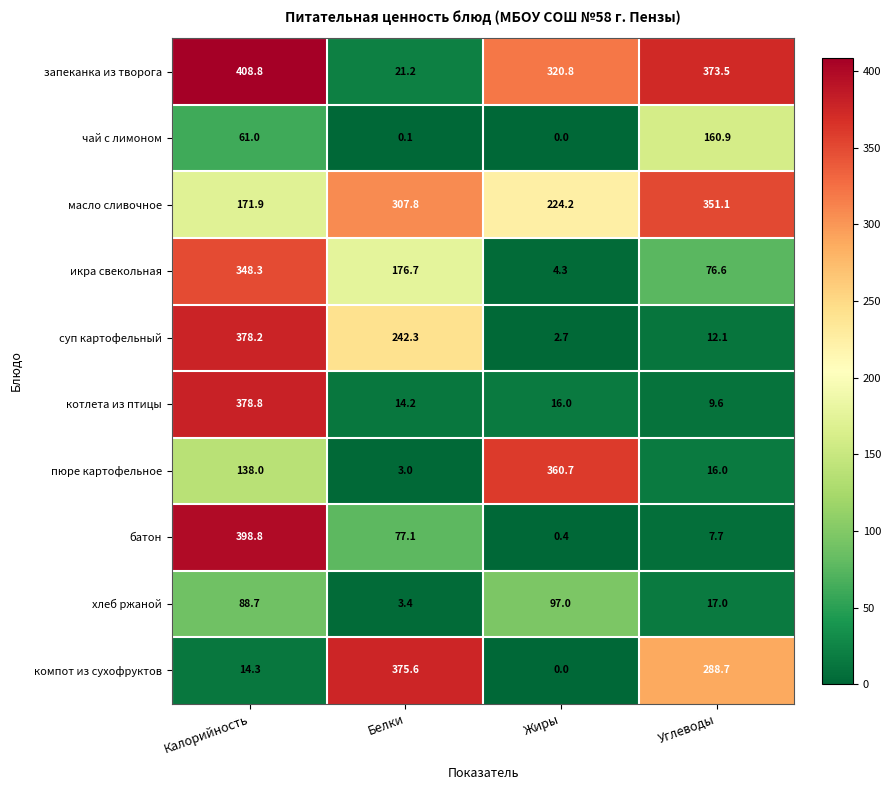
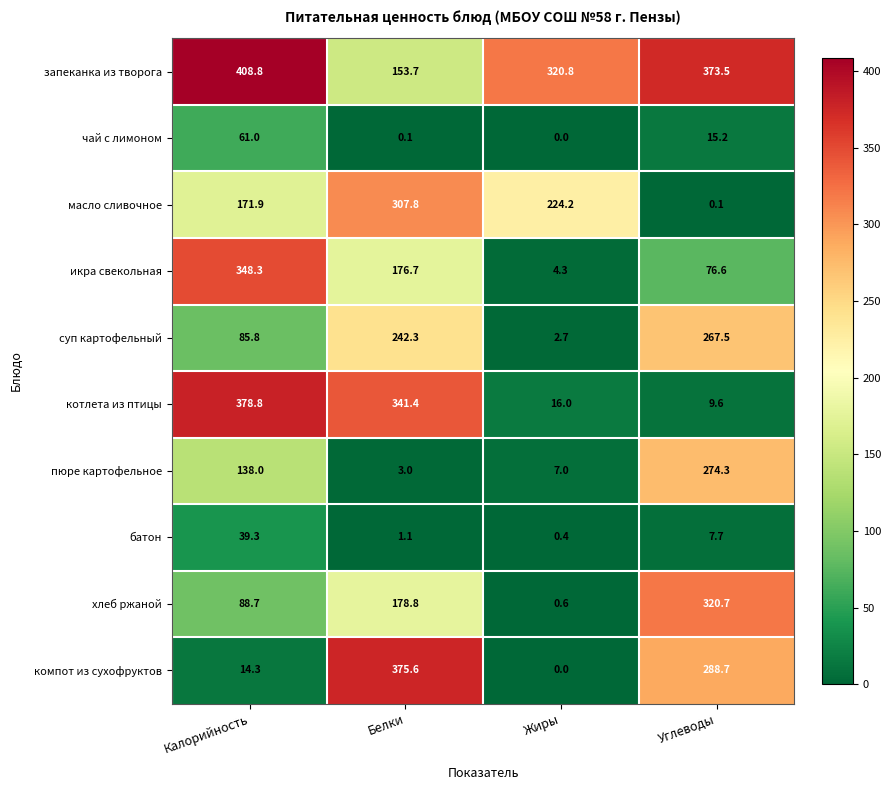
запеканка из творога, Белки: 21.2 -> 153.7
чай с лимоном, Углеводы: 160.9 -> 15.2
масло сливочное, Углеводы: 351.1 -> 0.1
суп картофельный, Калорийность: 378.2 -> 85.8
суп картофельный, Углеводы: 12.1 -> 267.5
котлета из птицы, Белки: 14.2 -> 341.4
пюре картофельное, Жиры: 360.7 -> 7.0
пюре картофельное, Углеводы: 16.0 -> 274.3
батон, Калорийность: 398.8 -> 39.3
батон, Белки: 77.1 -> 1.1
хлеб ржаной, Белки: 3.4 -> 178.8
хлеб ржаной, Жиры: 97.0 -> 0.6
хлеб ржаной, Углеводы: 17.0 -> 320.7
